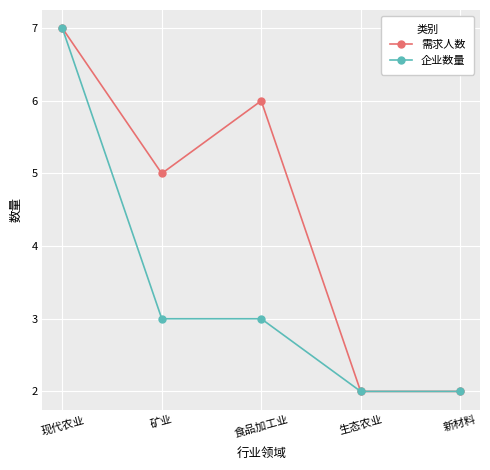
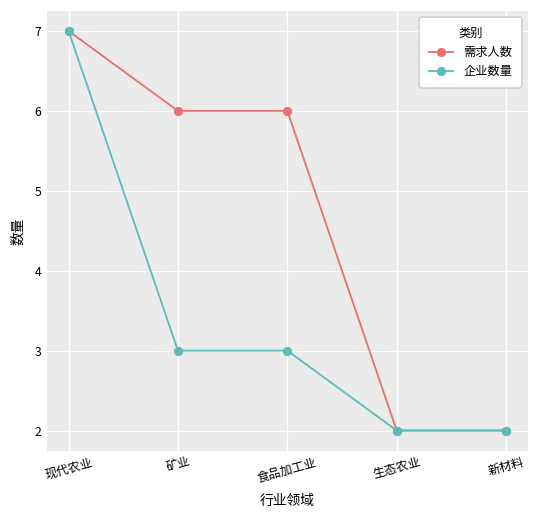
需求人数, 矿业: 5 -> 6
